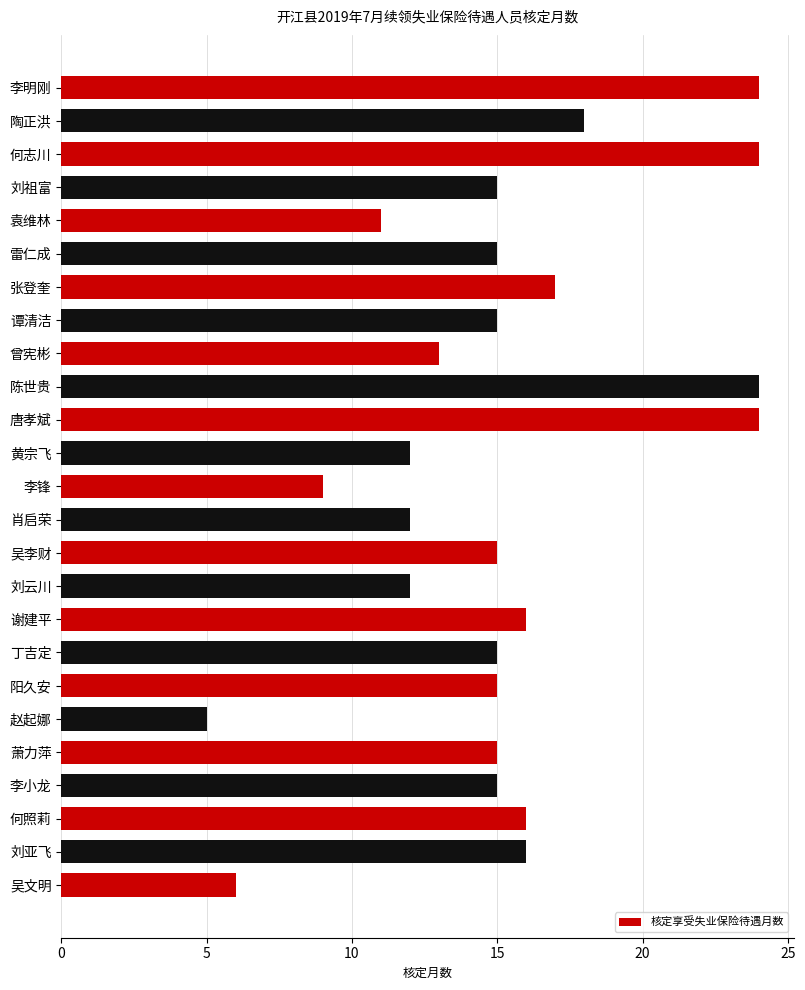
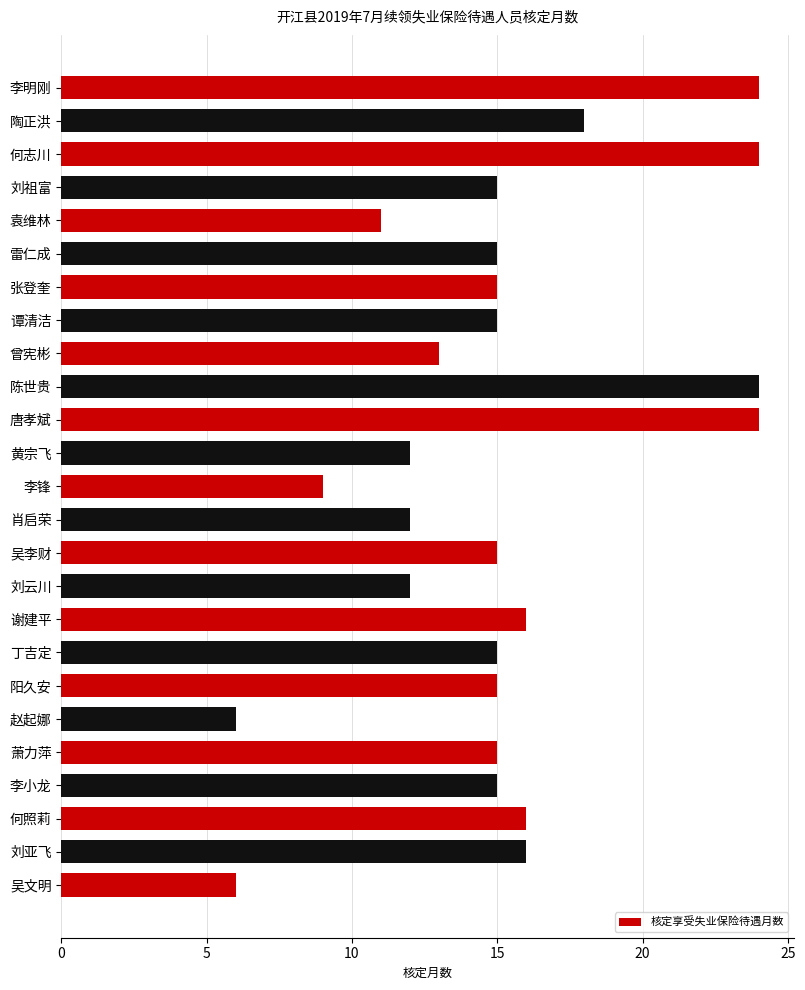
张登奎: 17 -> 15
赵起娜: 5 -> 6
